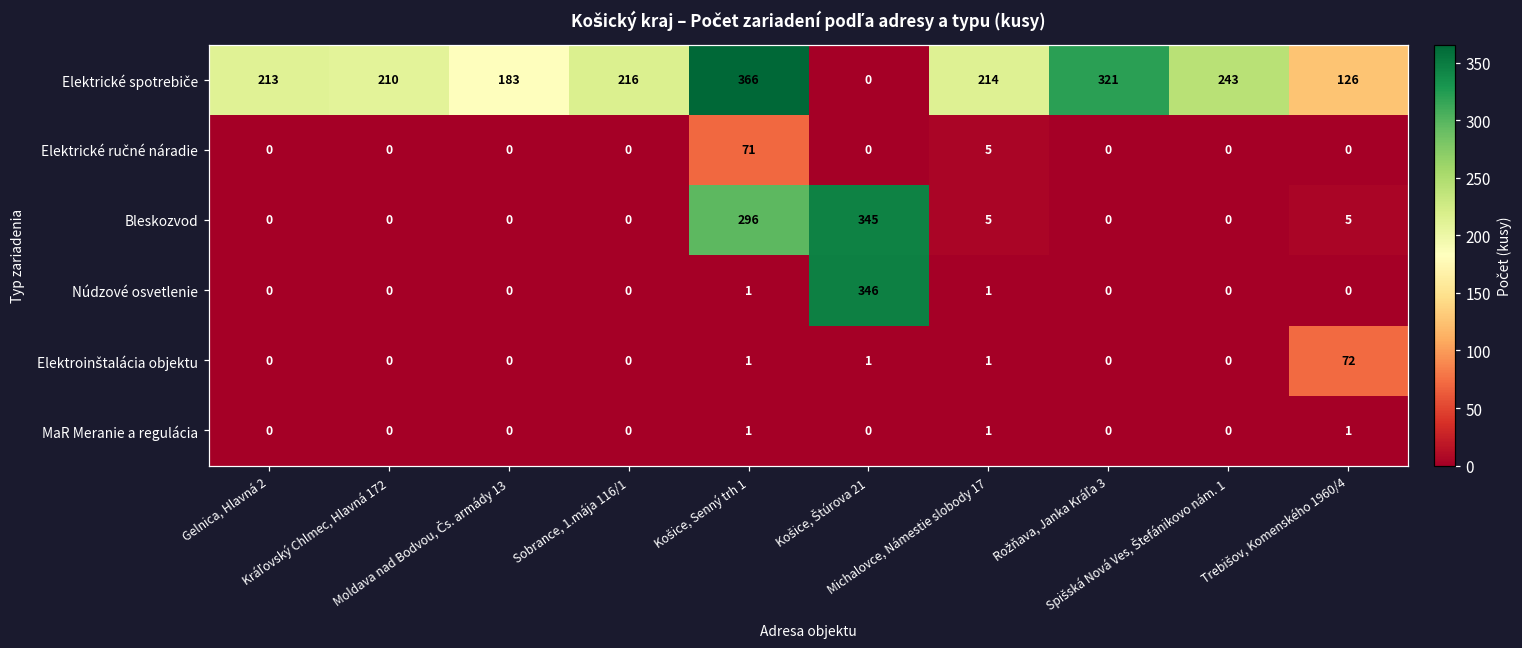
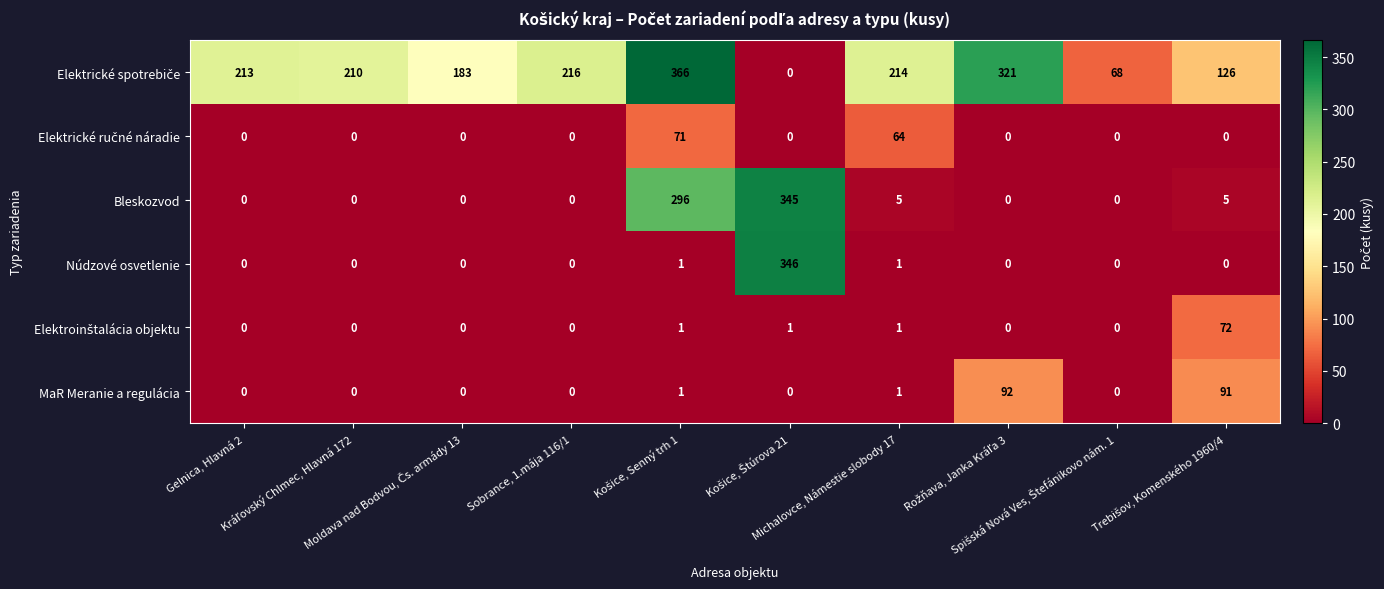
Elektrické spotrebiče, Spišská Nová Ves, Štefánikovo nám. 1: 243 -> 68
Elektrické ručné náradie, Michalovce, Námestie slobody 17: 5 -> 64
MaR Meranie a regulácia, Rožňava, Janka Kráľa 3: 0 -> 92
MaR Meranie a regulácia, Trebišov, Komenského 1960/4: 1 -> 91
